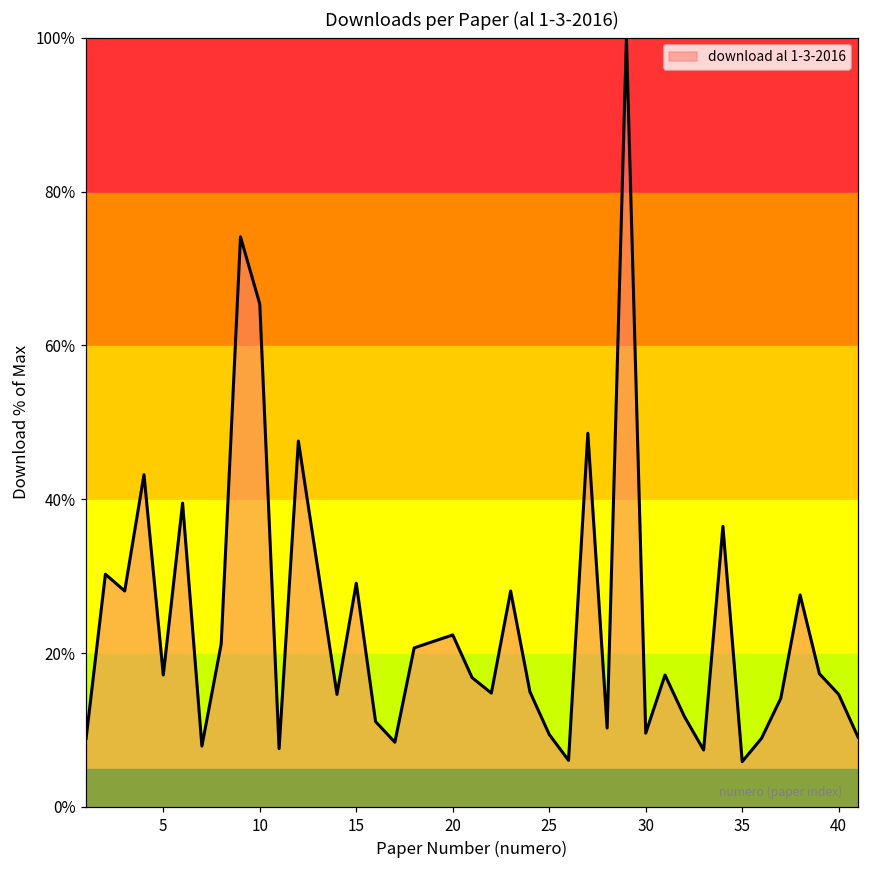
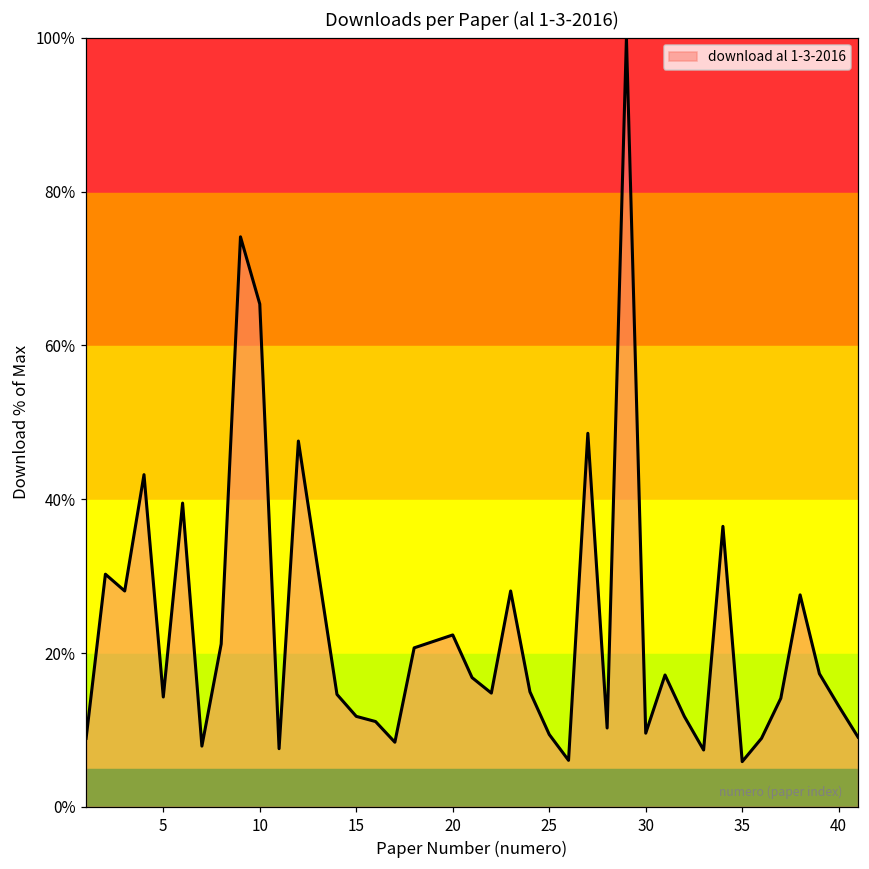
5: 17% -> 14%
15: 29% -> 12%
40: 15% -> 13%
